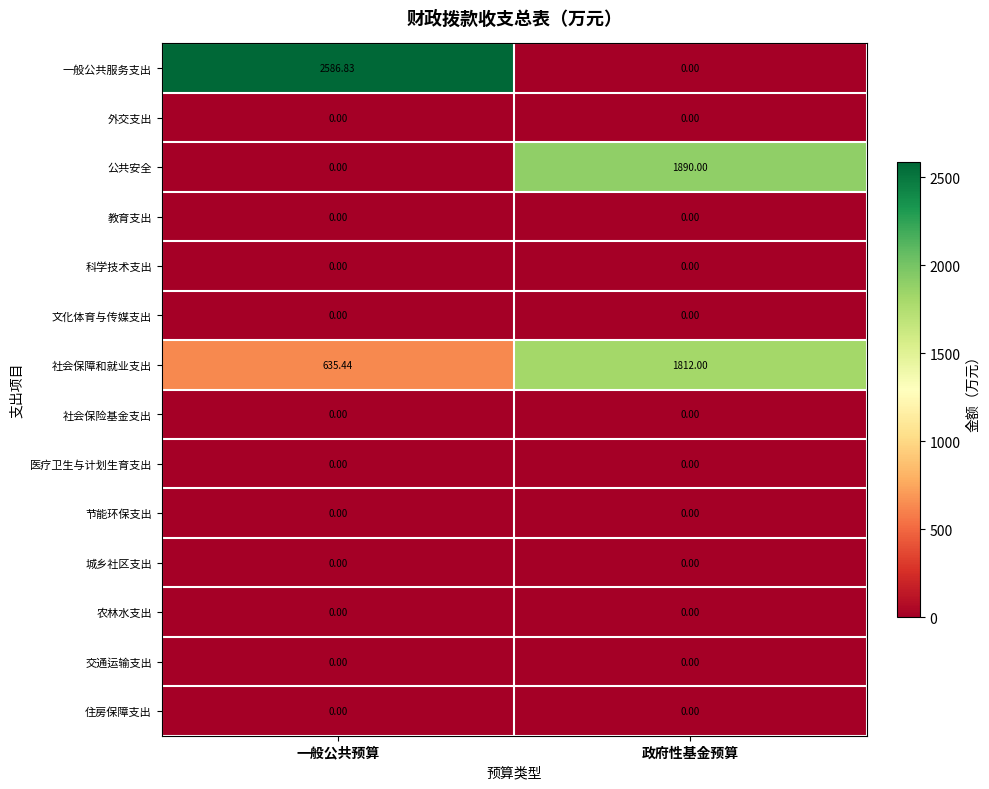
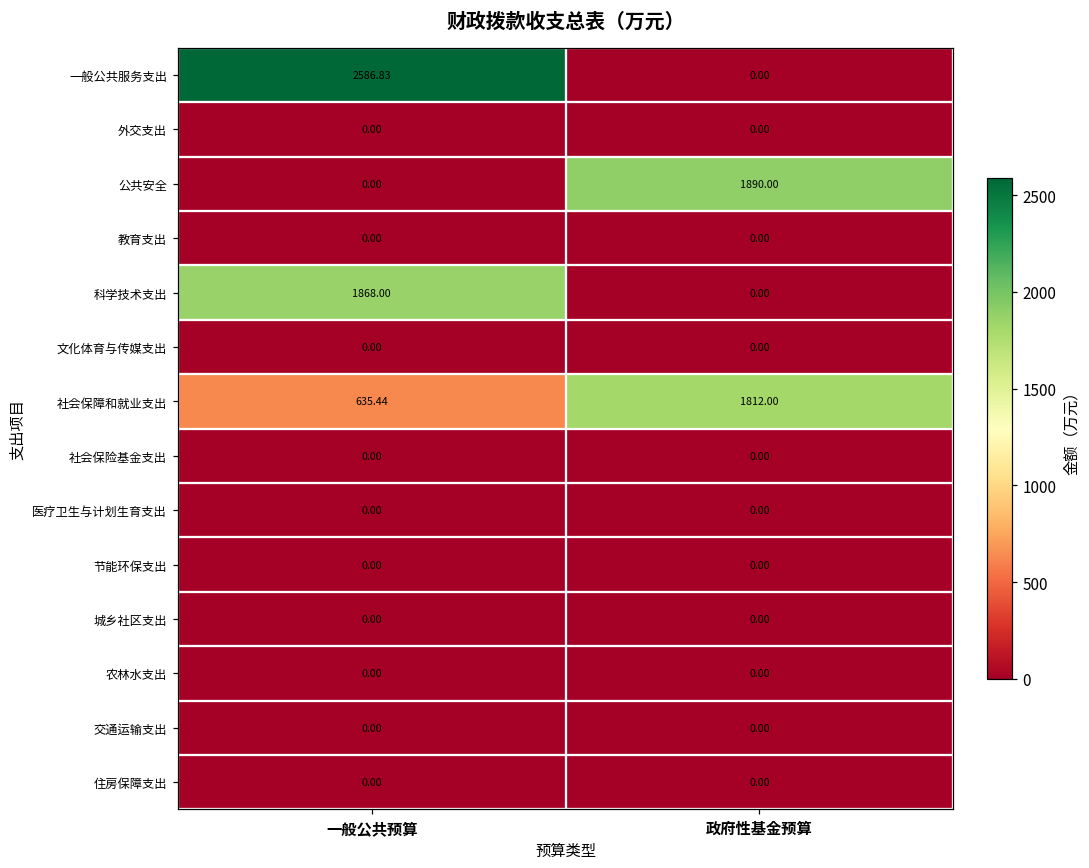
科学技术支出, 一般公共预算: 0.00 -> 1868.00
